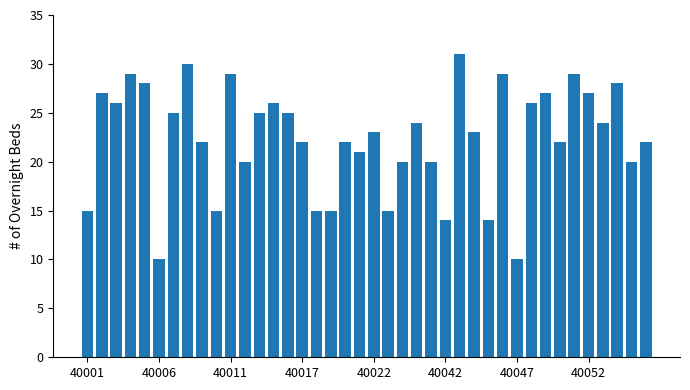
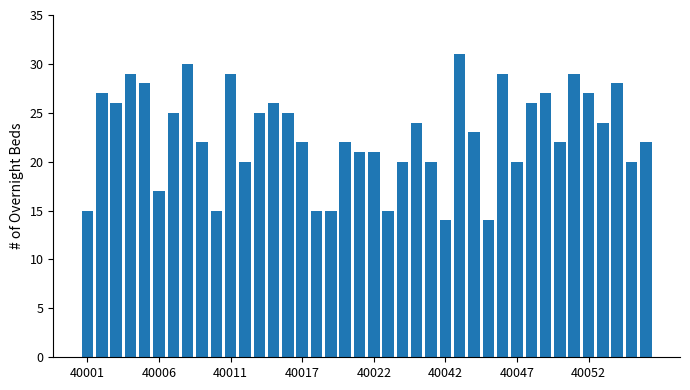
40006: 10 -> 17
40022: 23 -> 21
40047: 10 -> 20
